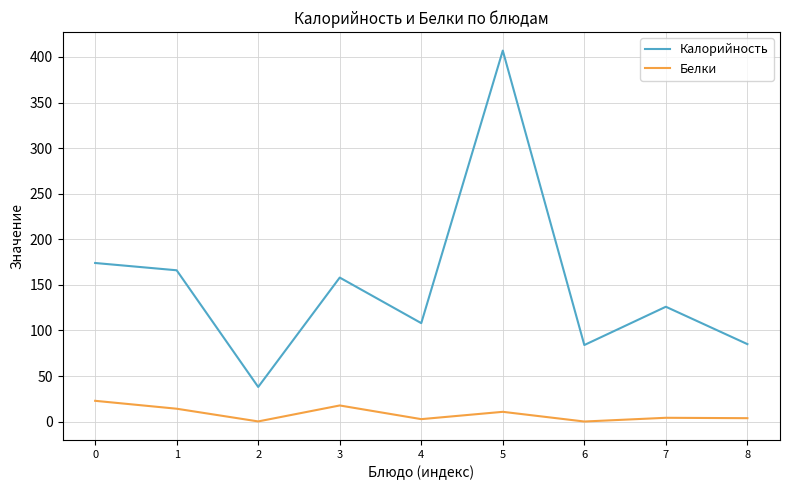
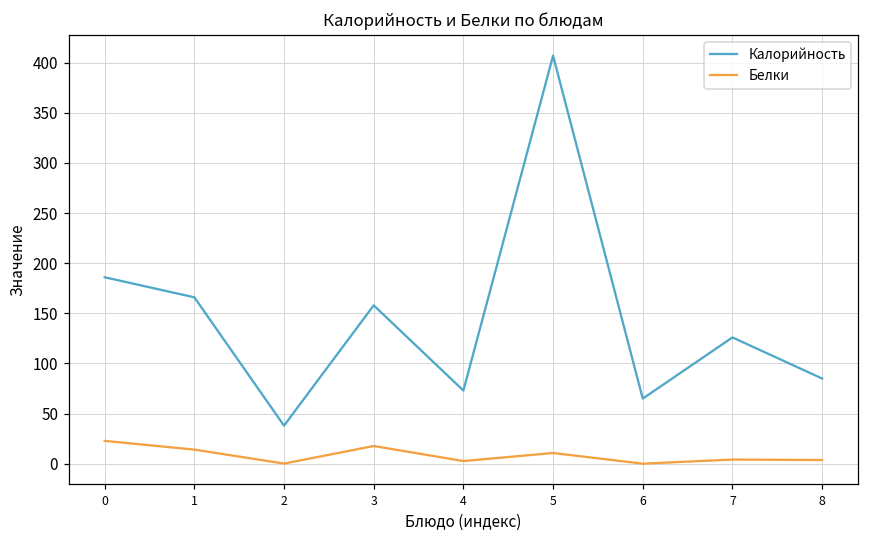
Калорийность, 0: 170 -> 190
Калорийность, 4: 110 -> 70
Калорийность, 6: 80 -> 70
